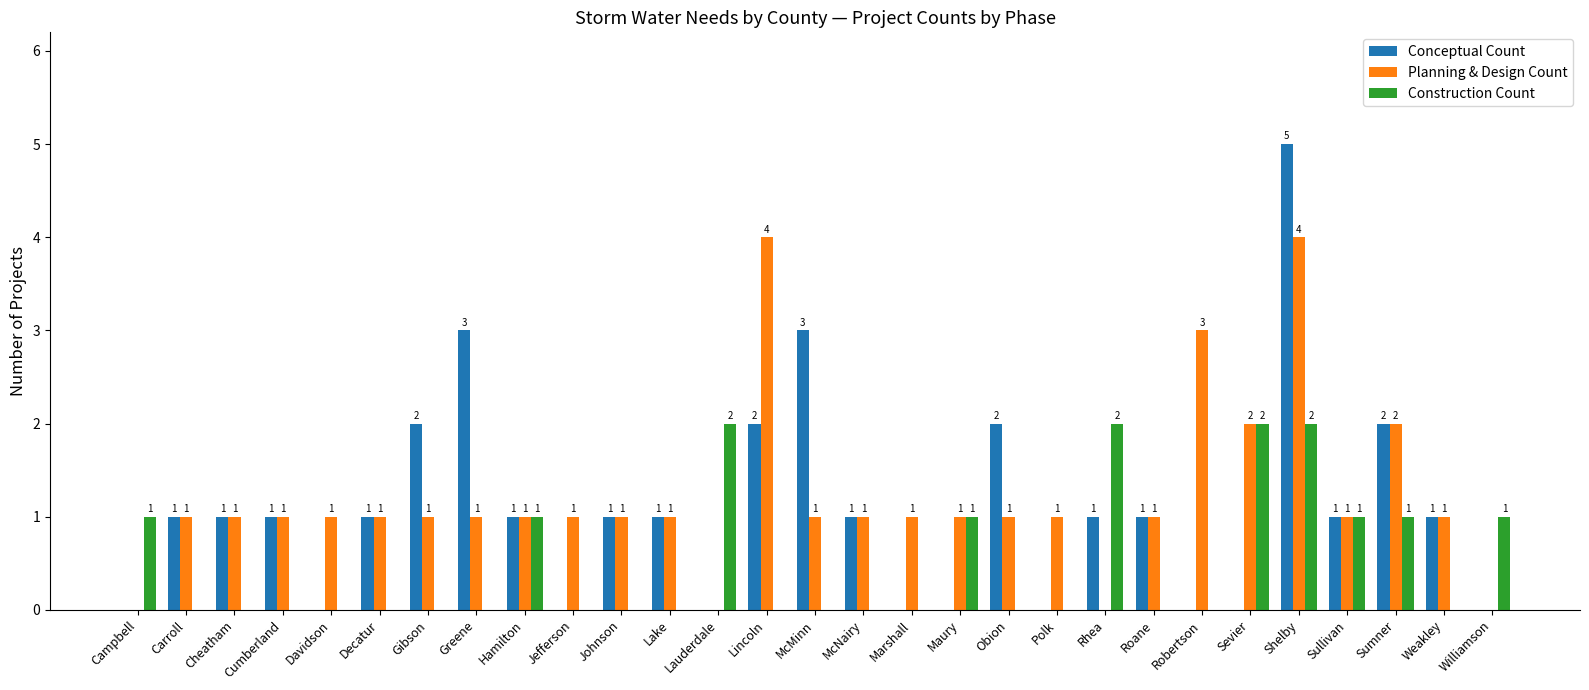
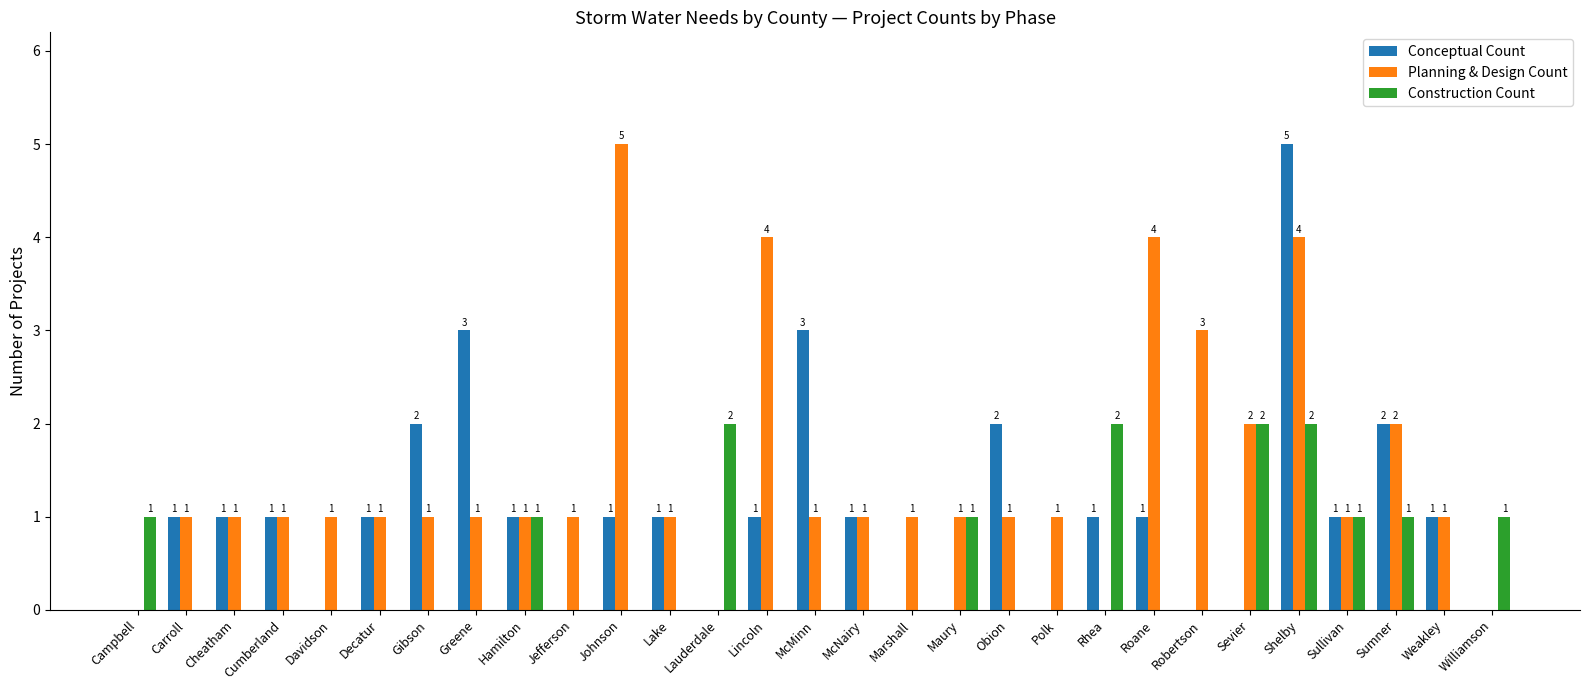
Planning & Design Count, Johnson: 1 -> 5
Conceptual Count, Lincoln: 2 -> 1
Planning & Design Count, Roane: 1 -> 4
